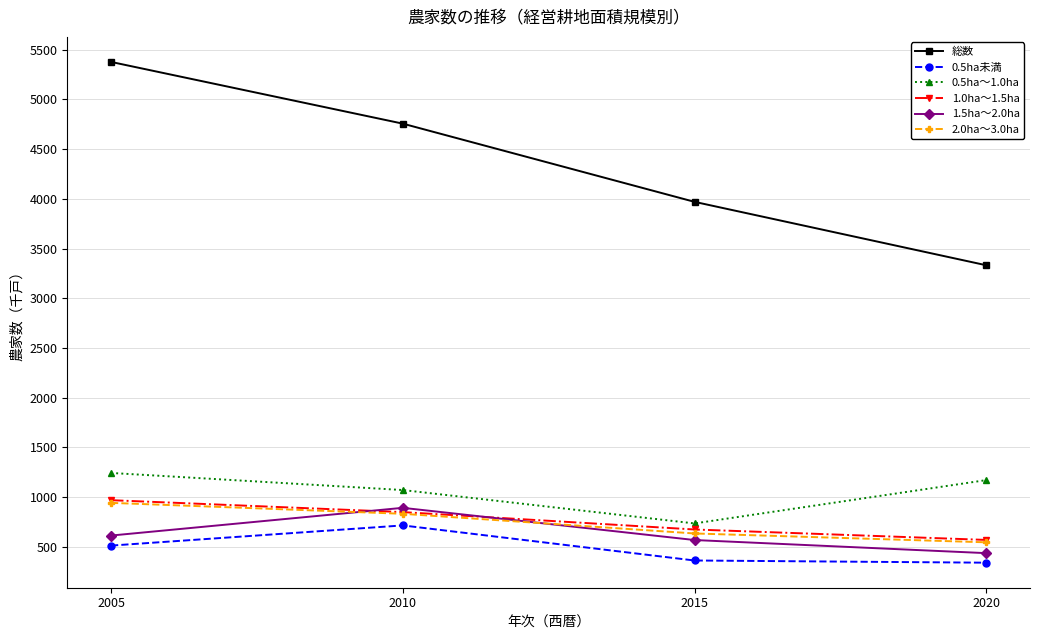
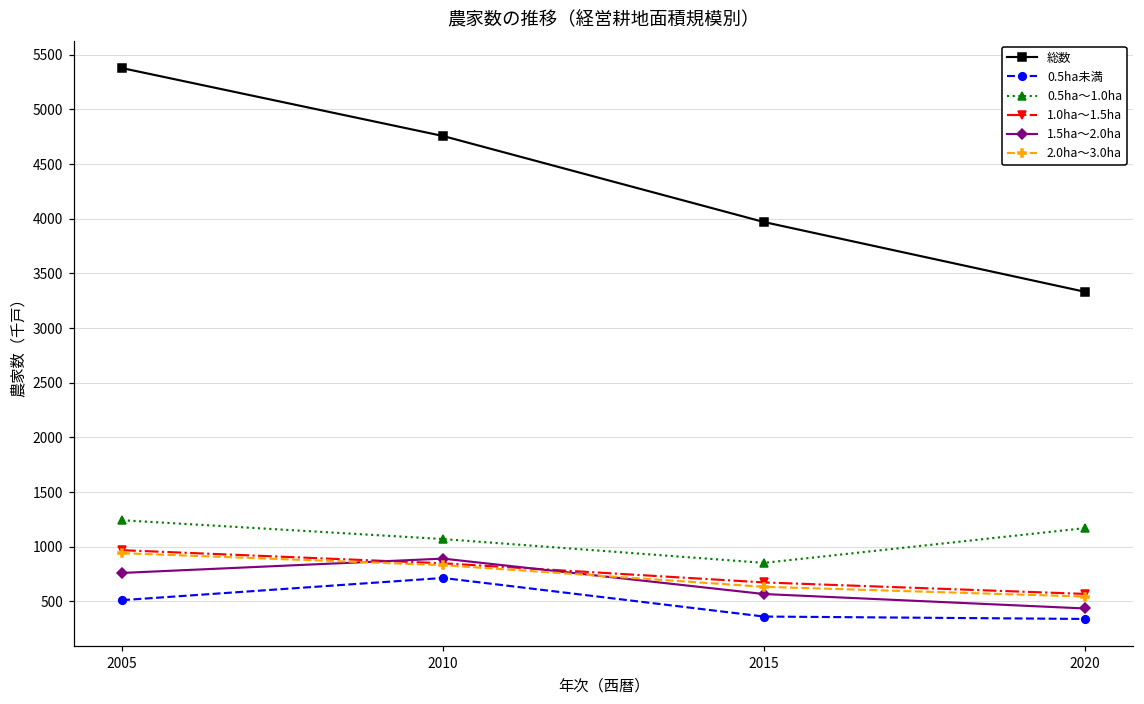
1.5ha～2.0ha, 2005: 600 -> 800
0.5ha～1.0ha, 2015: 700 -> 900
